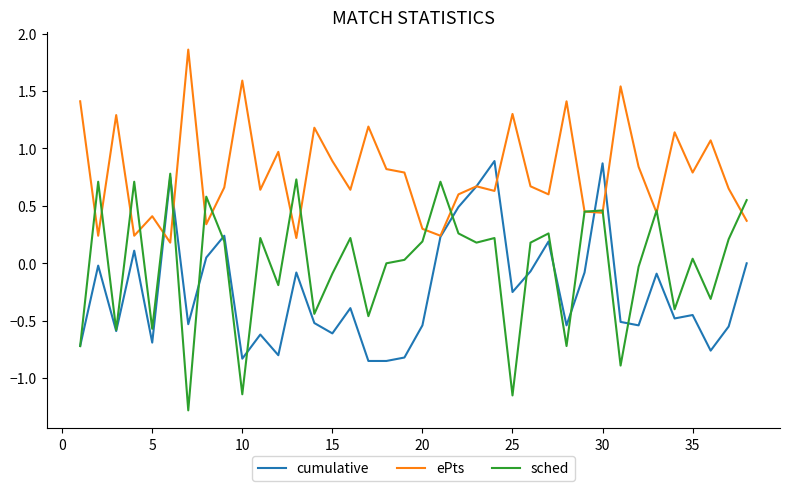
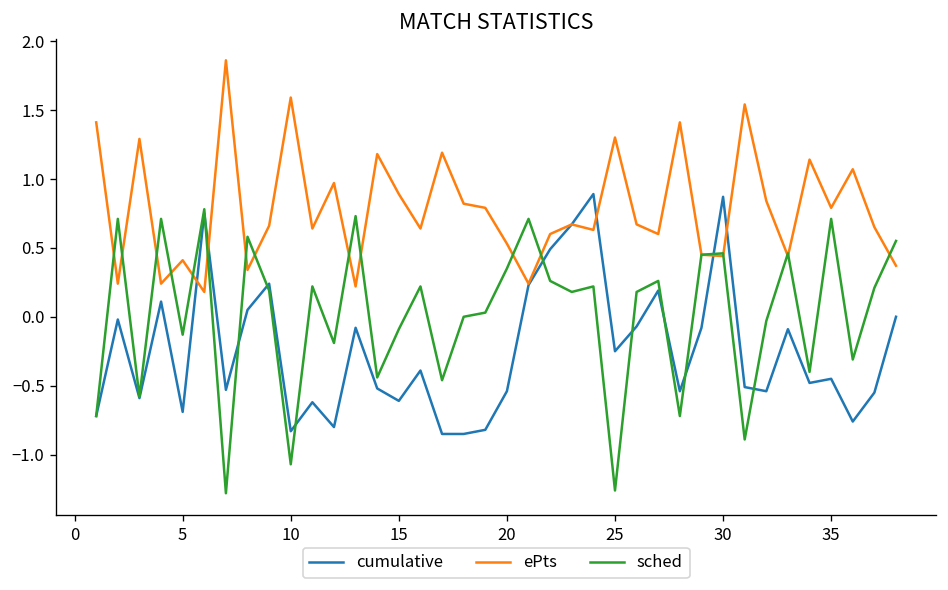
sched, 5: -0.57 -> -0.13
sched, 10: -1.14 -> -1.07
ePts, 20: 0.30 -> 0.53
sched, 20: 0.19 -> 0.35
sched, 25: -1.15 -> -1.26
sched, 35: 0.04 -> 0.71
